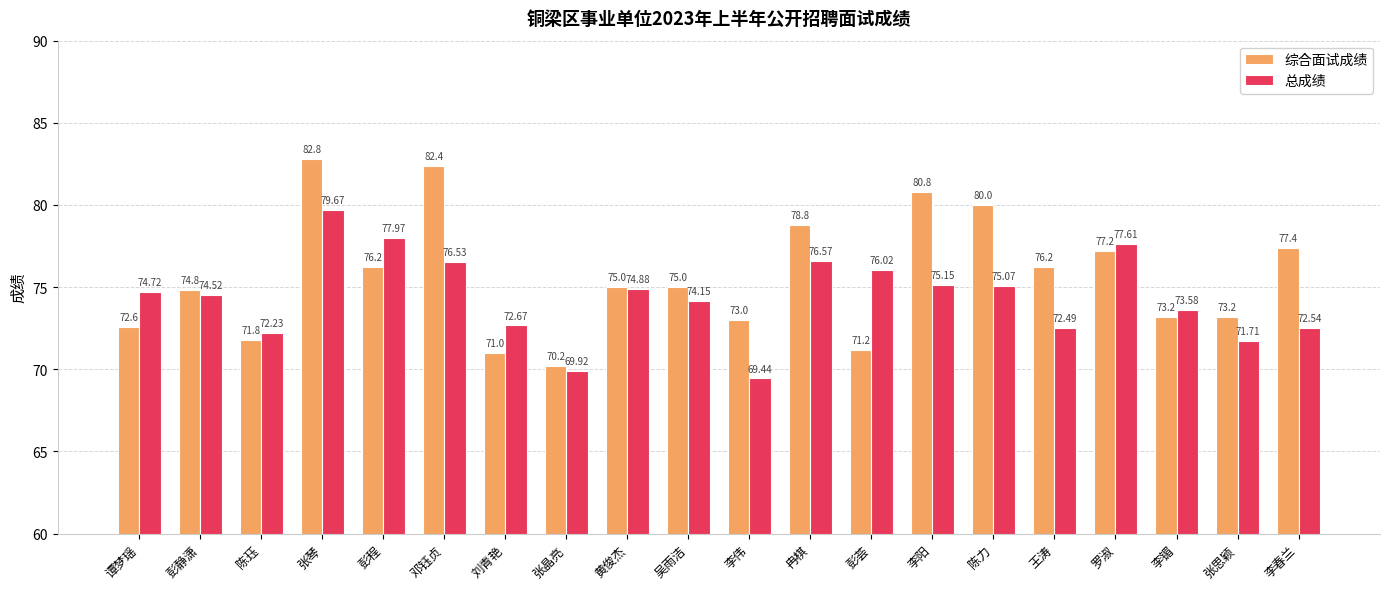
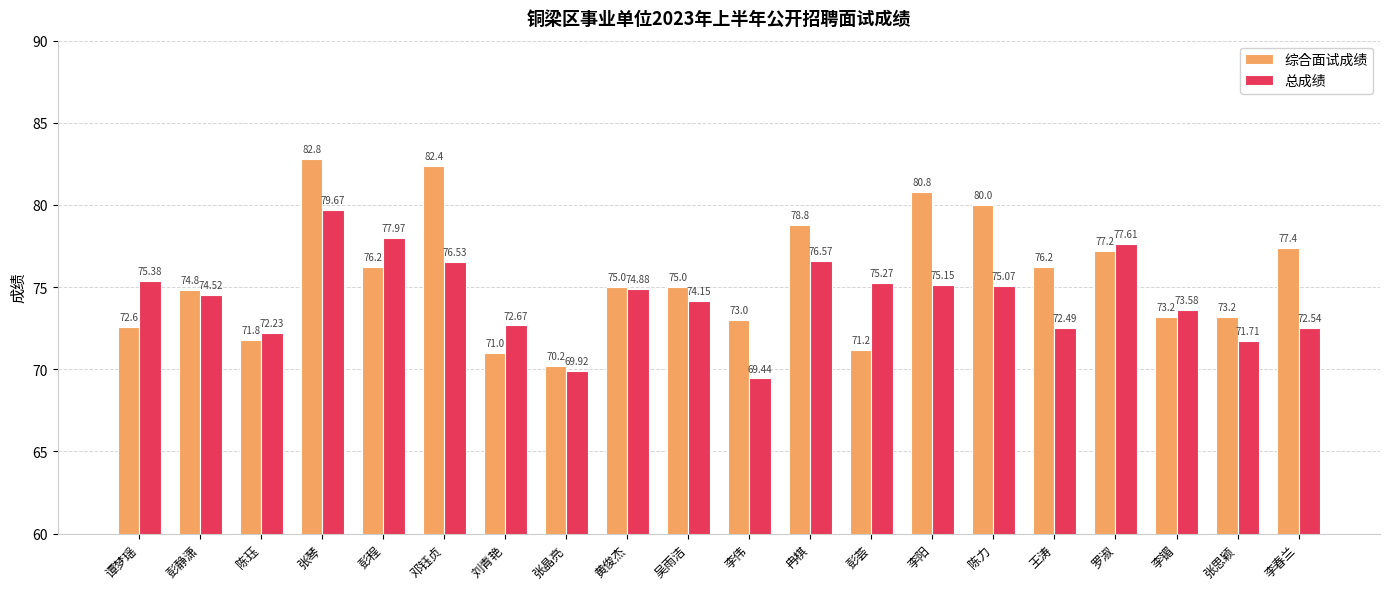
总成绩, 谭梦瑶: 74.72 -> 75.38
总成绩, 彭荟: 76.02 -> 75.27
